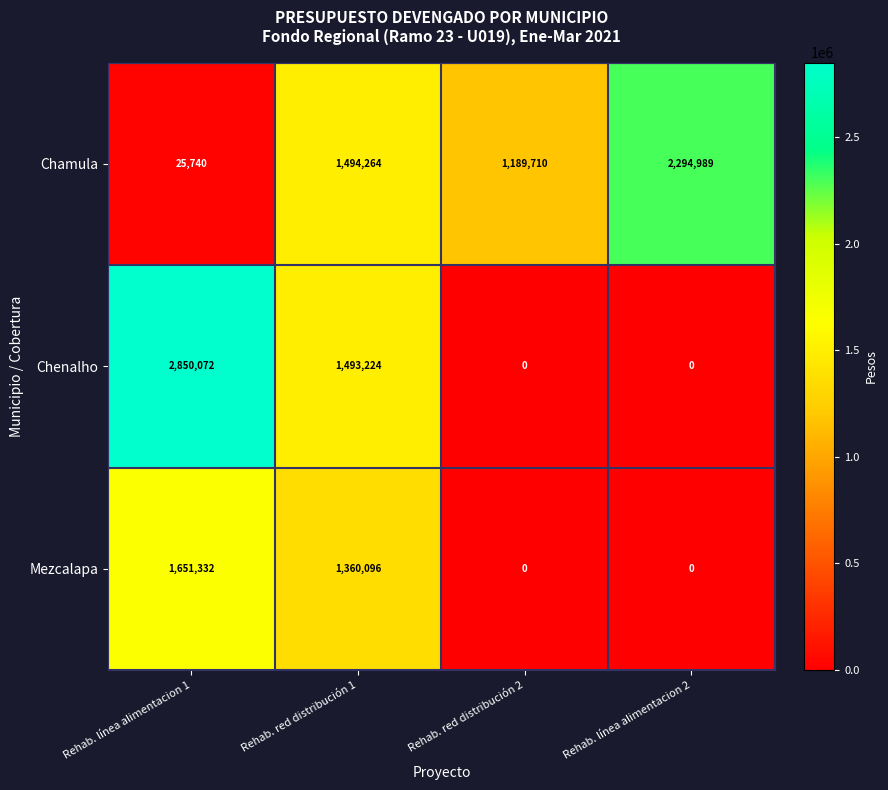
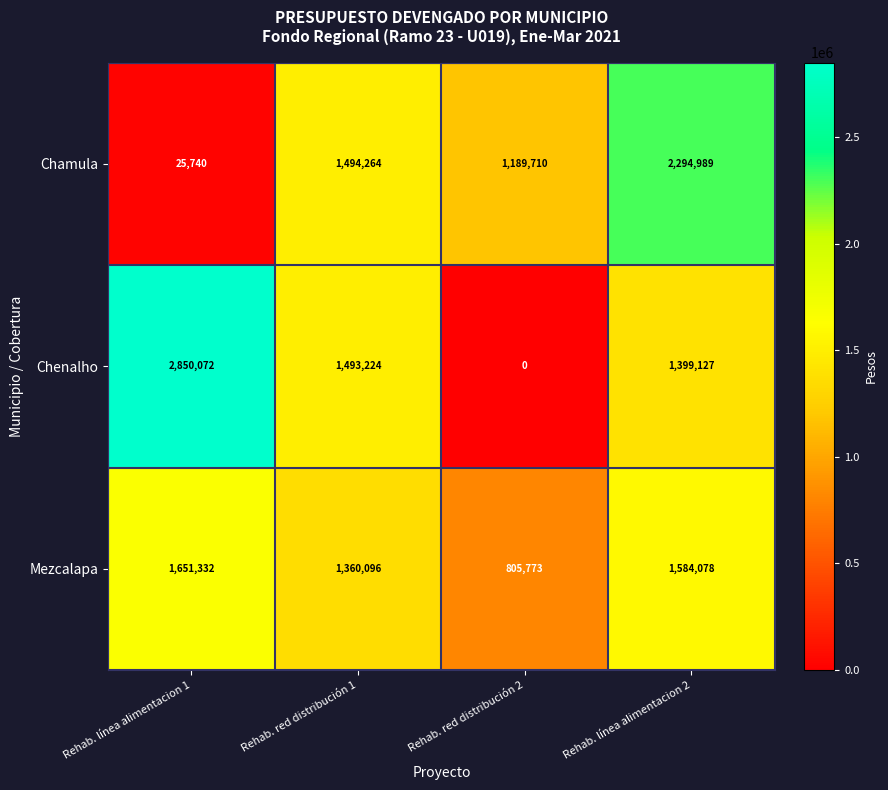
Chenalho, Rehab. línea alimentacion 2: 0 -> 1,399,127
Mezcalapa, Rehab. red distribución 2: 0 -> 805,773
Mezcalapa, Rehab. línea alimentacion 2: 0 -> 1,584,078
